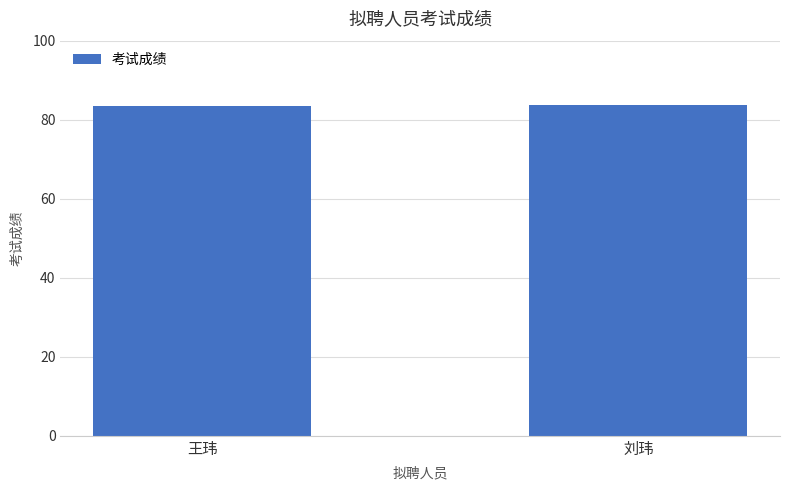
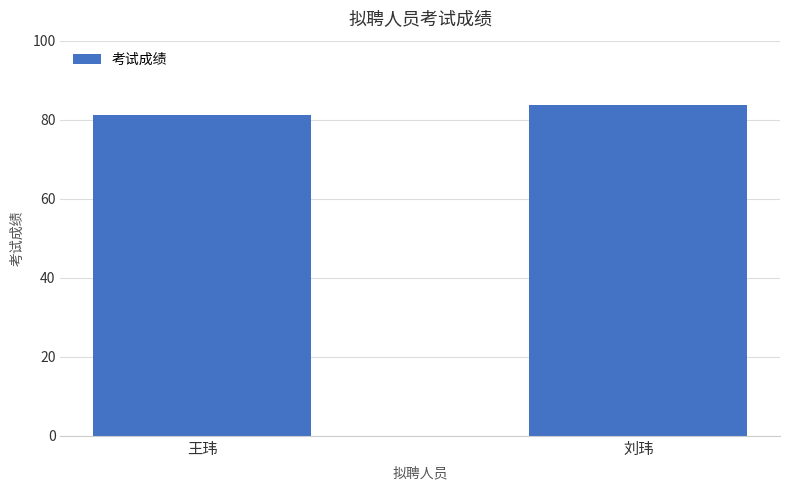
王玮: 83 -> 81
